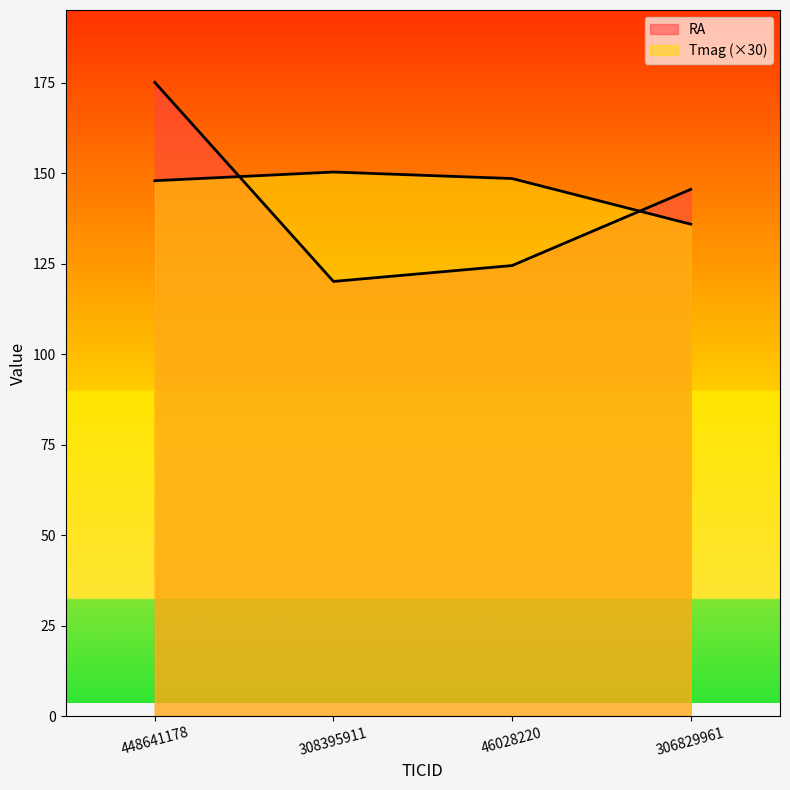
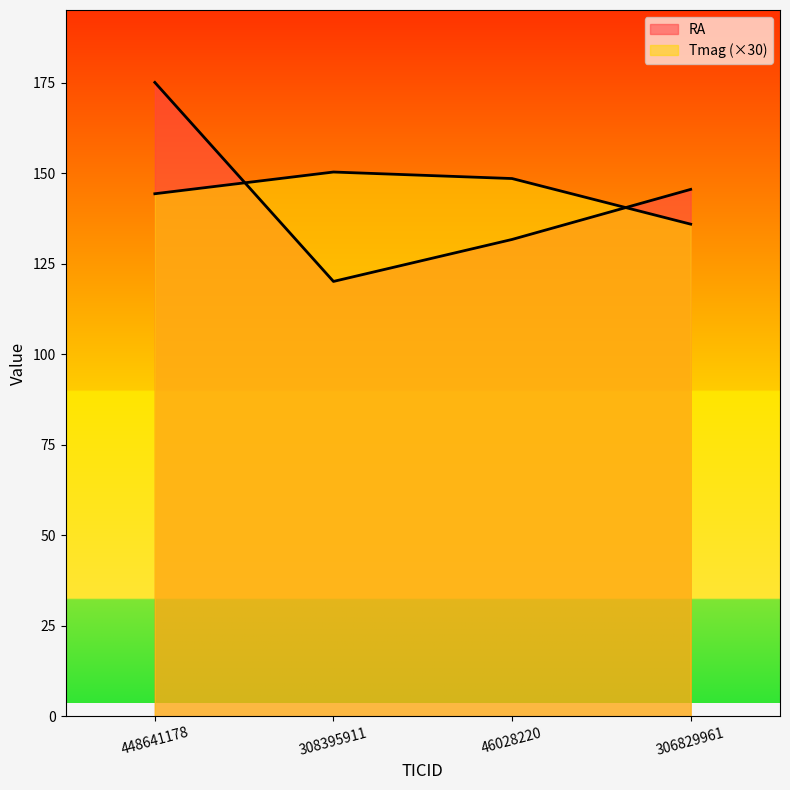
Tmag (×30), 448641178: 148 -> 144
RA, 46028220: 124 -> 132
